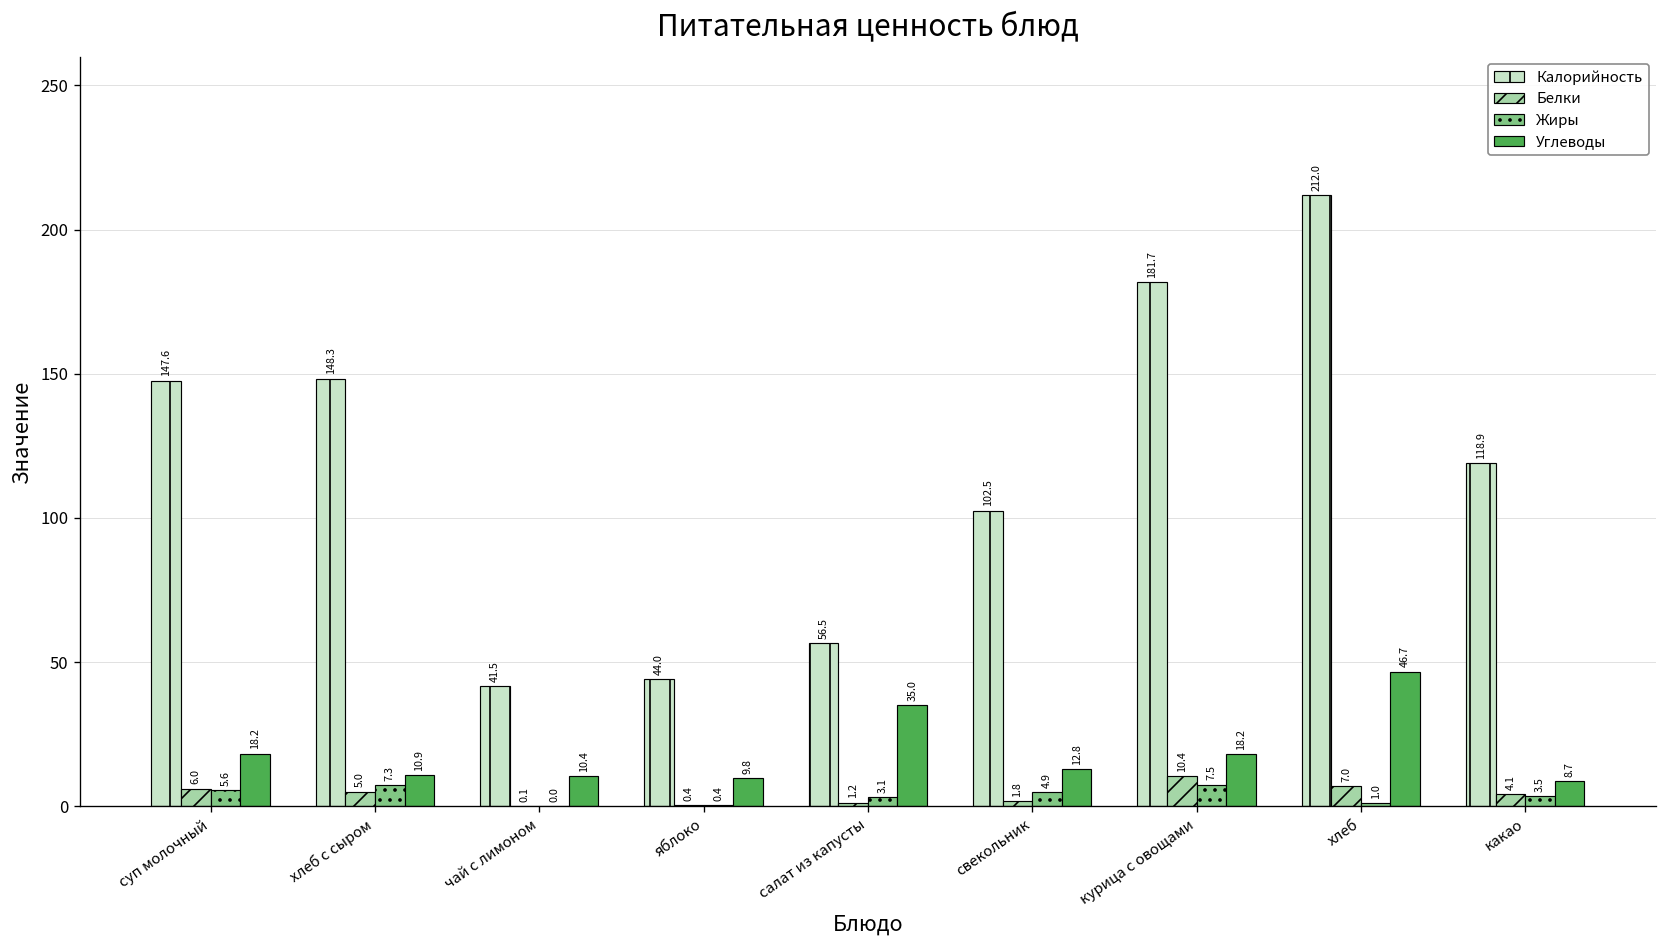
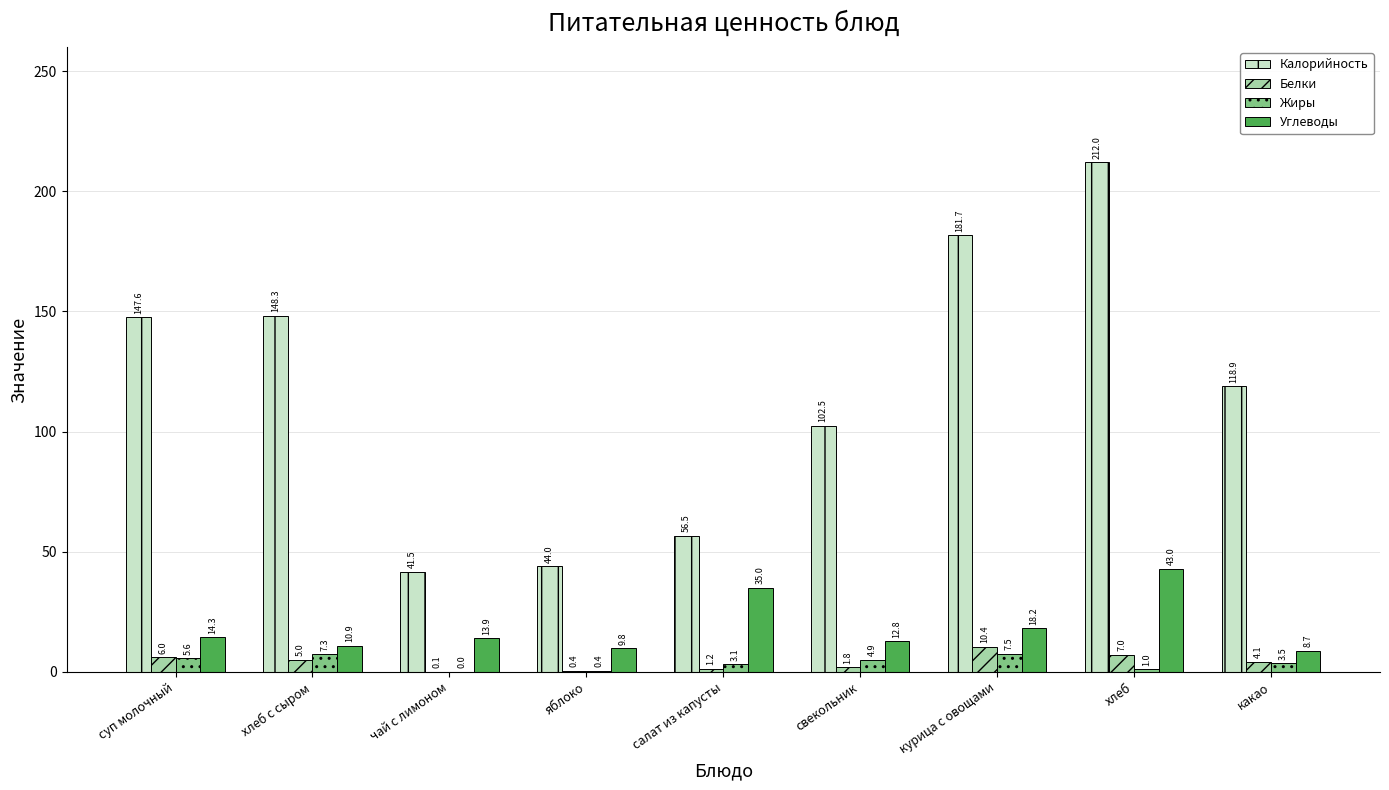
Углеводы, суп молочный: 18.2 -> 14.3
Углеводы, чай с лимоном: 10.4 -> 13.9
Углеводы, хлеб: 46.7 -> 43.0
